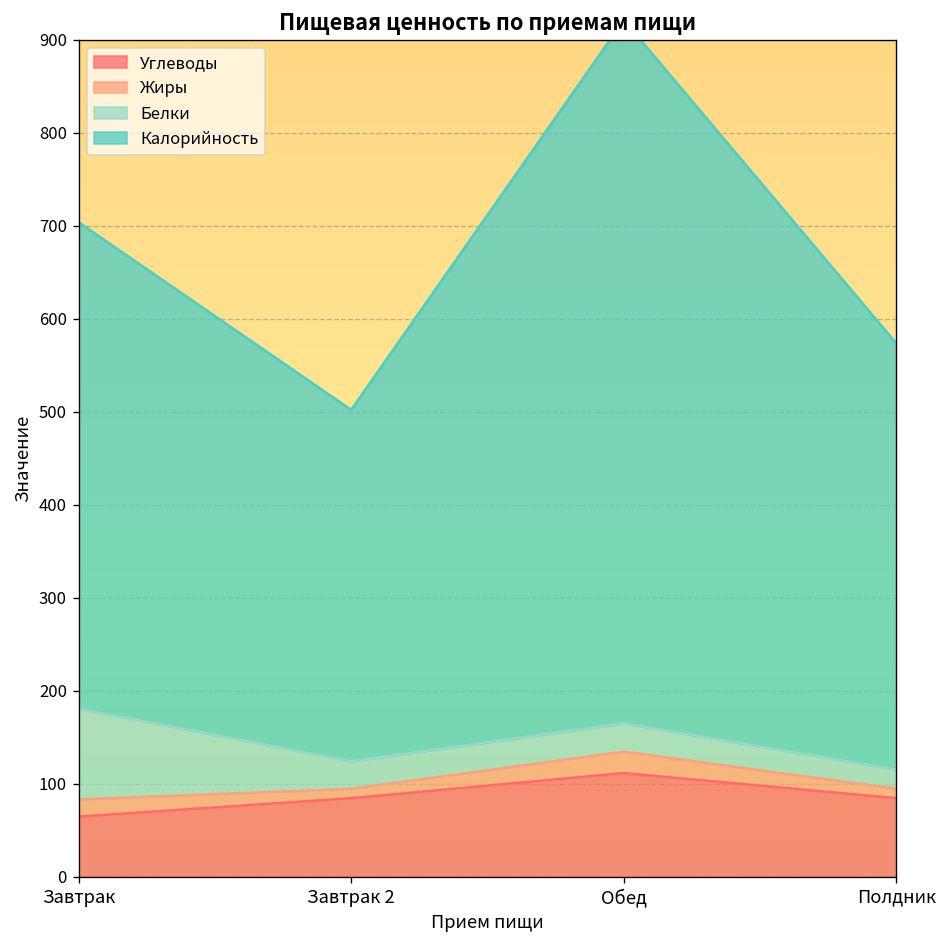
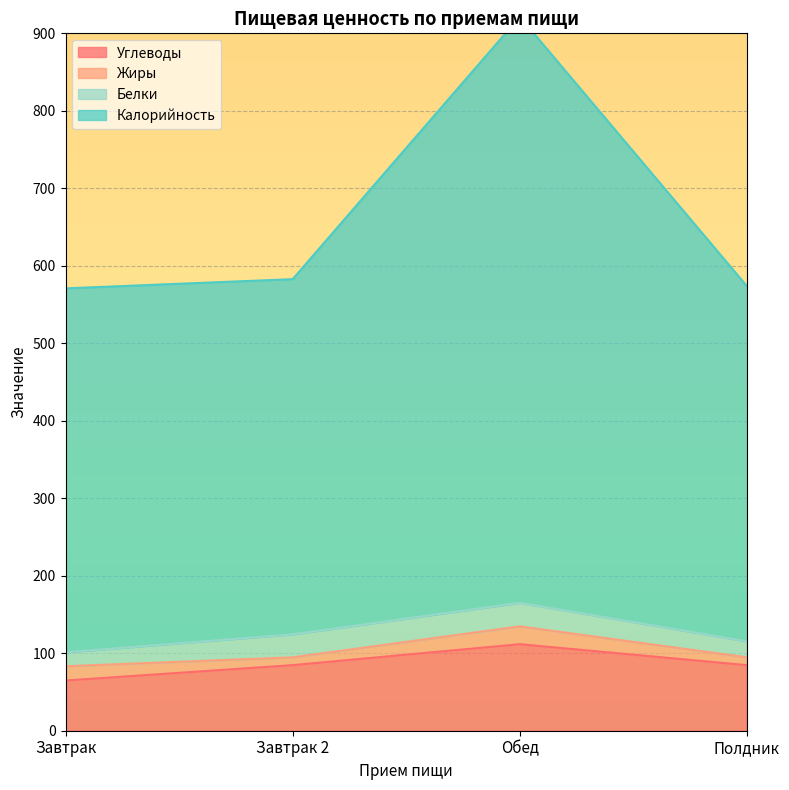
Белки, Завтрак: 100 -> 20
Калорийность, Завтрак: 520 -> 470
Калорийность, Завтрак 2: 380 -> 460
